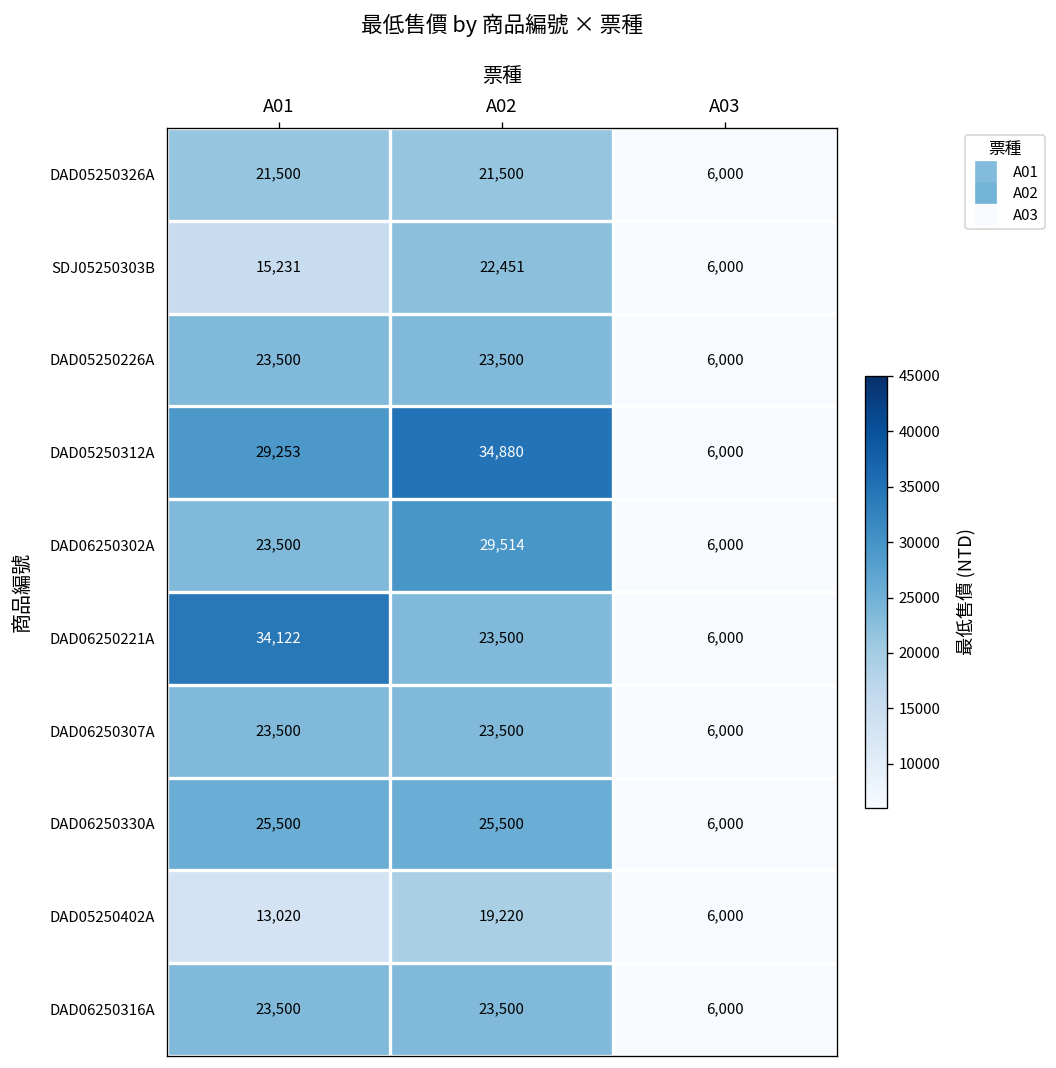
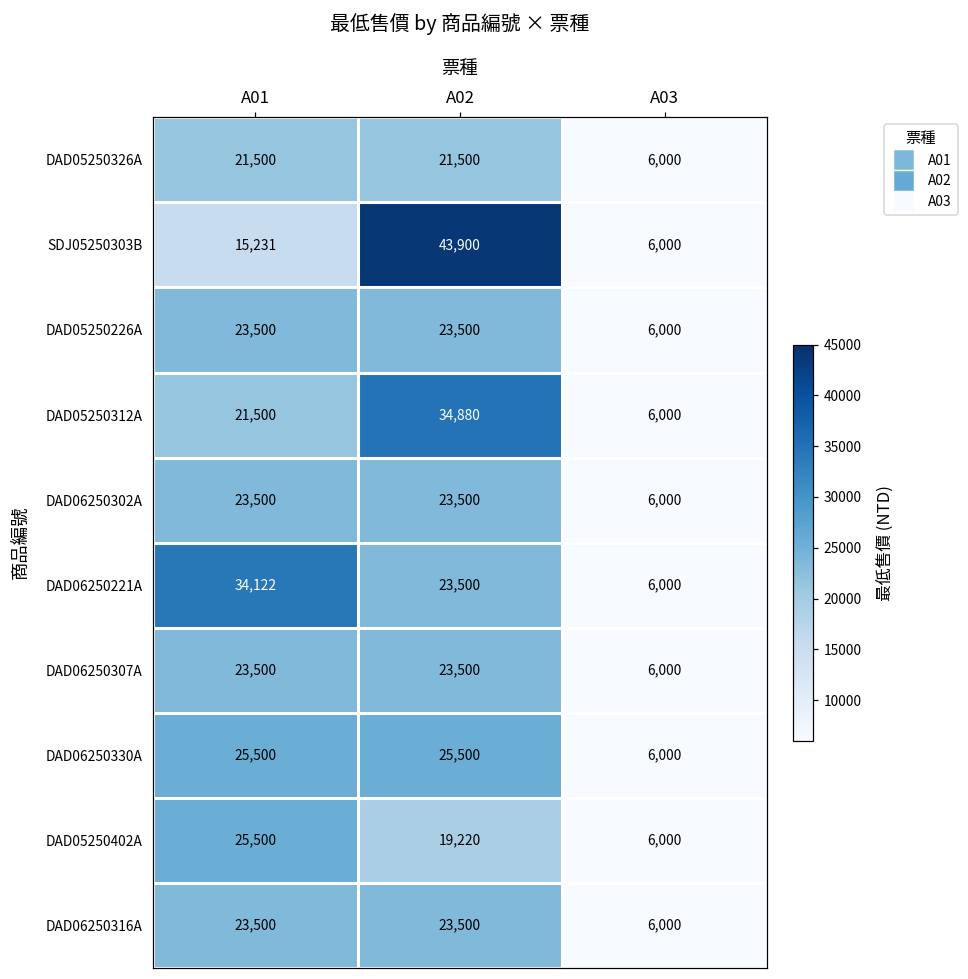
SDJ05250303B, A02: 22,451 -> 43,900
DAD05250312A, A01: 29,253 -> 21,500
DAD06250302A, A02: 29,514 -> 23,500
DAD05250402A, A01: 13,020 -> 25,500
